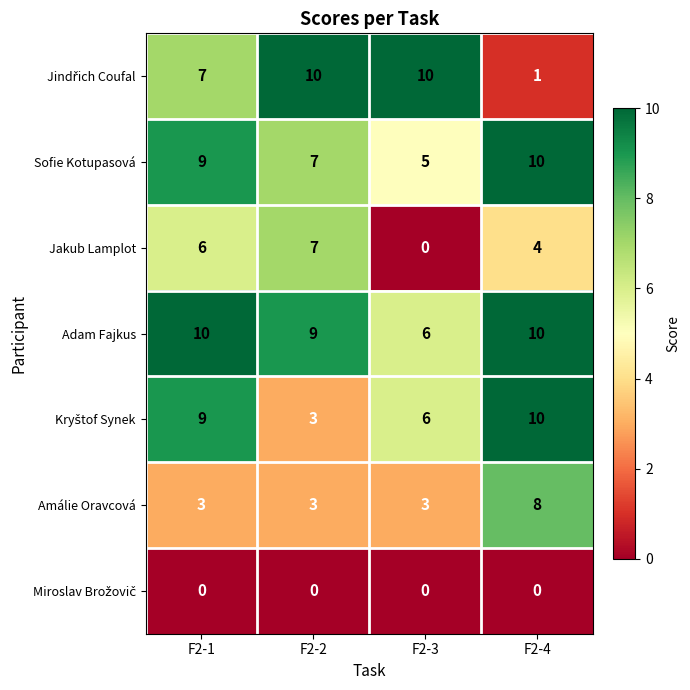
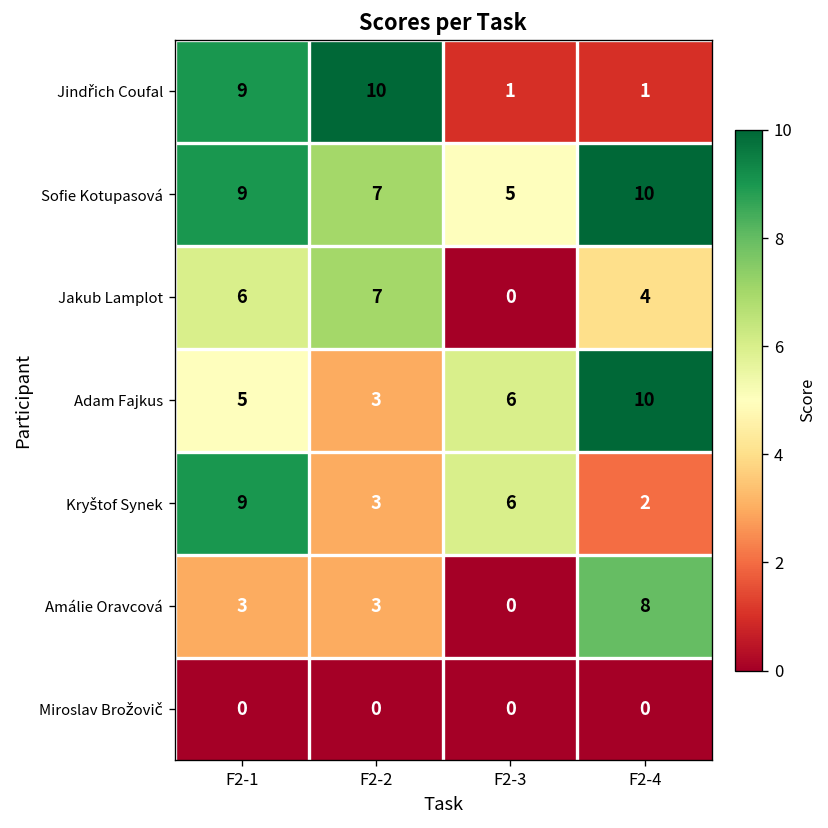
Jindřich Coufal, F2-1: 7 -> 9
Jindřich Coufal, F2-3: 10 -> 1
Adam Fajkus, F2-1: 10 -> 5
Adam Fajkus, F2-2: 9 -> 3
Kryštof Synek, F2-4: 10 -> 2
Amálie Oravcová, F2-3: 3 -> 0
